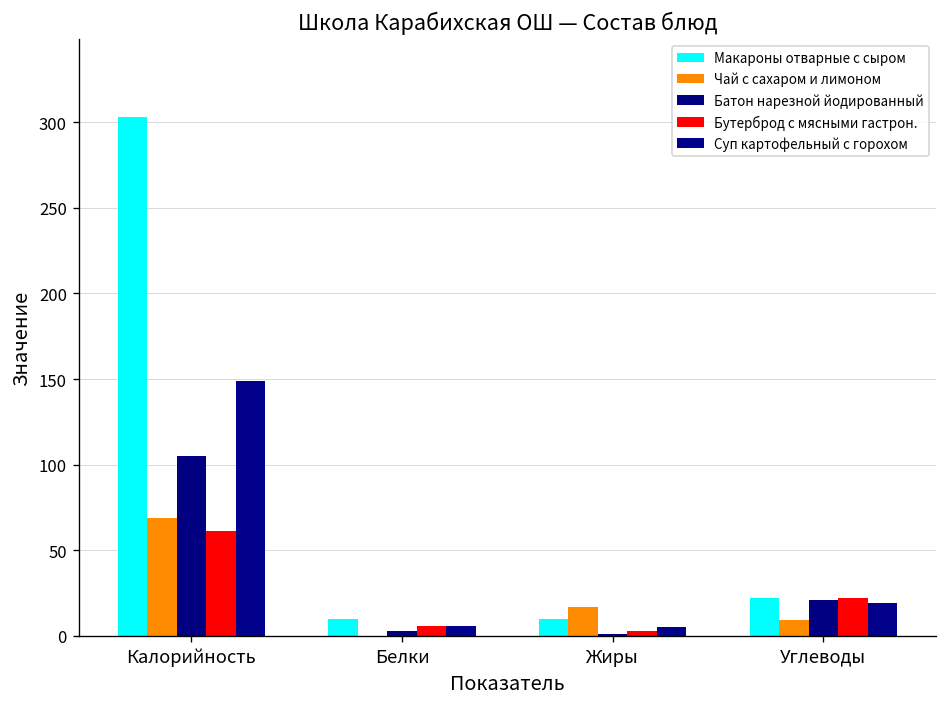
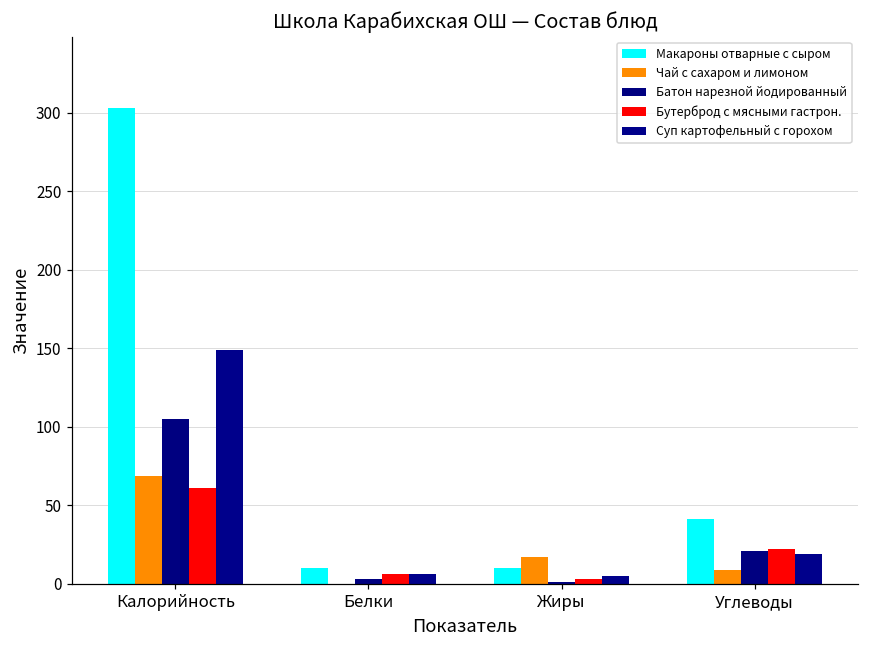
Макароны отварные с сыром, Углеводы: 22 -> 41
